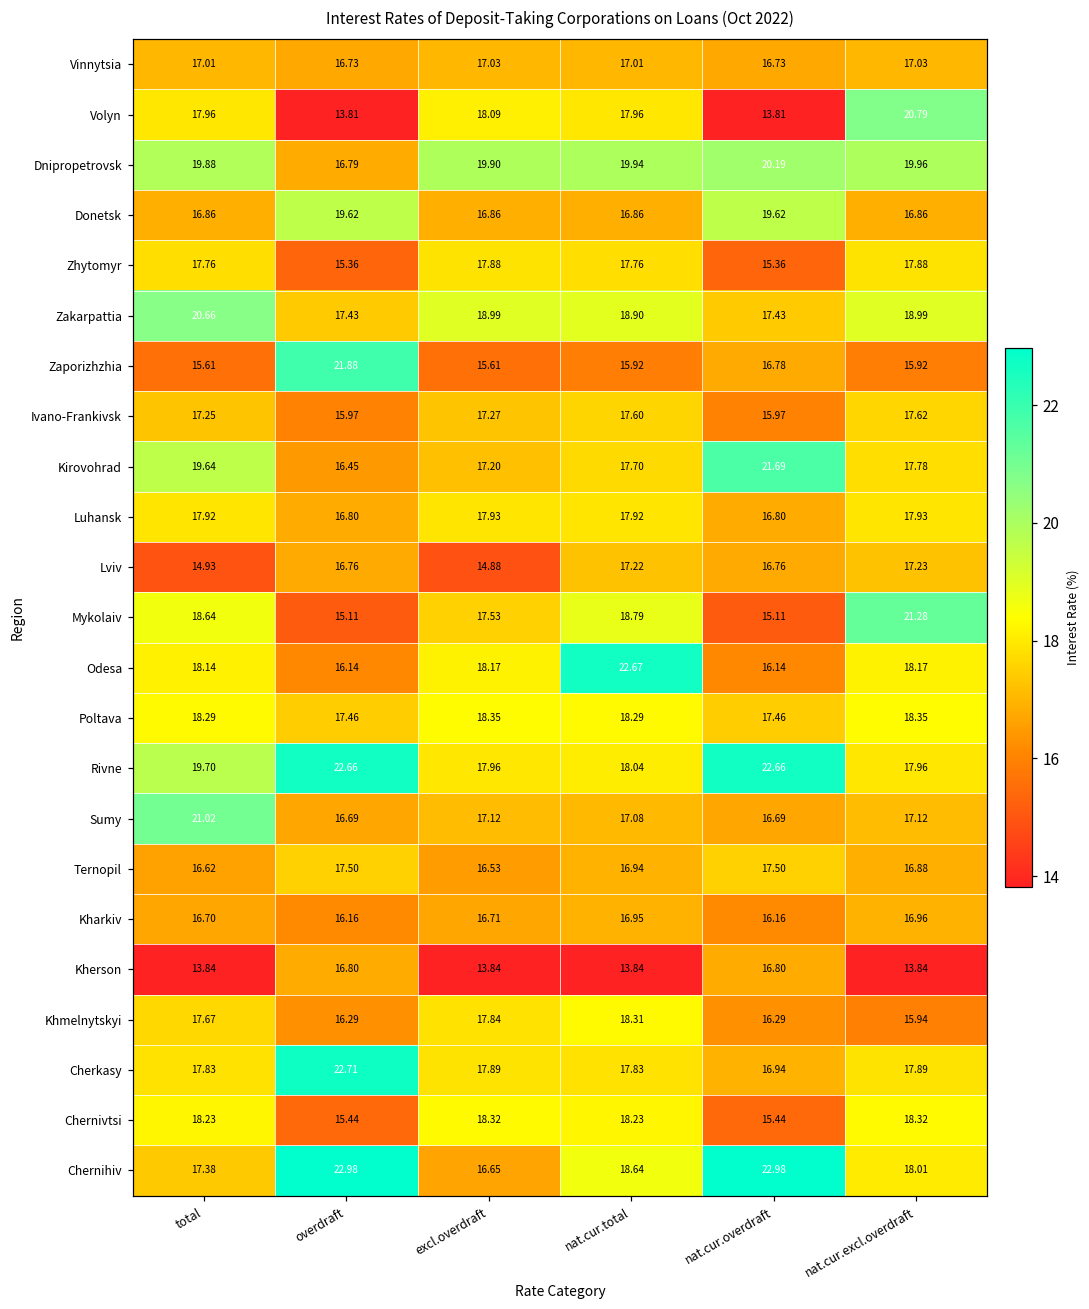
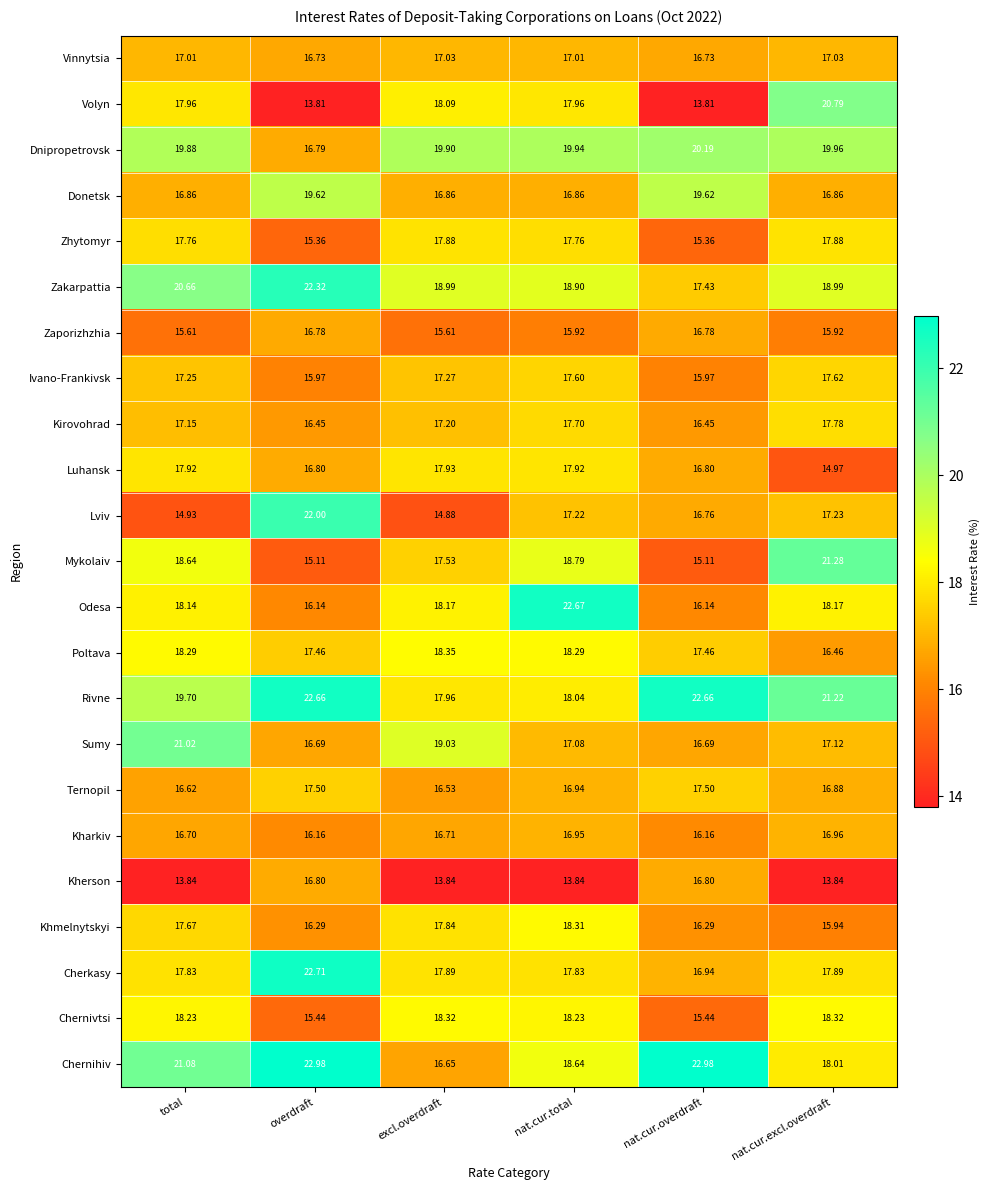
Zakarpattia, overdraft: 17.43 -> 22.32
Zaporizhzhia, overdraft: 21.88 -> 16.78
Kirovohrad, total: 19.64 -> 17.15
Kirovohrad, nat.cur.overdraft: 21.69 -> 16.45
Luhansk, nat.cur.excl.overdraft: 17.93 -> 14.97
Lviv, overdraft: 16.76 -> 22.00
Poltava, nat.cur.excl.overdraft: 18.35 -> 16.46
Rivne, nat.cur.excl.overdraft: 17.96 -> 21.22
Sumy, excl.overdraft: 17.12 -> 19.03
Chernihiv, total: 17.38 -> 21.08
